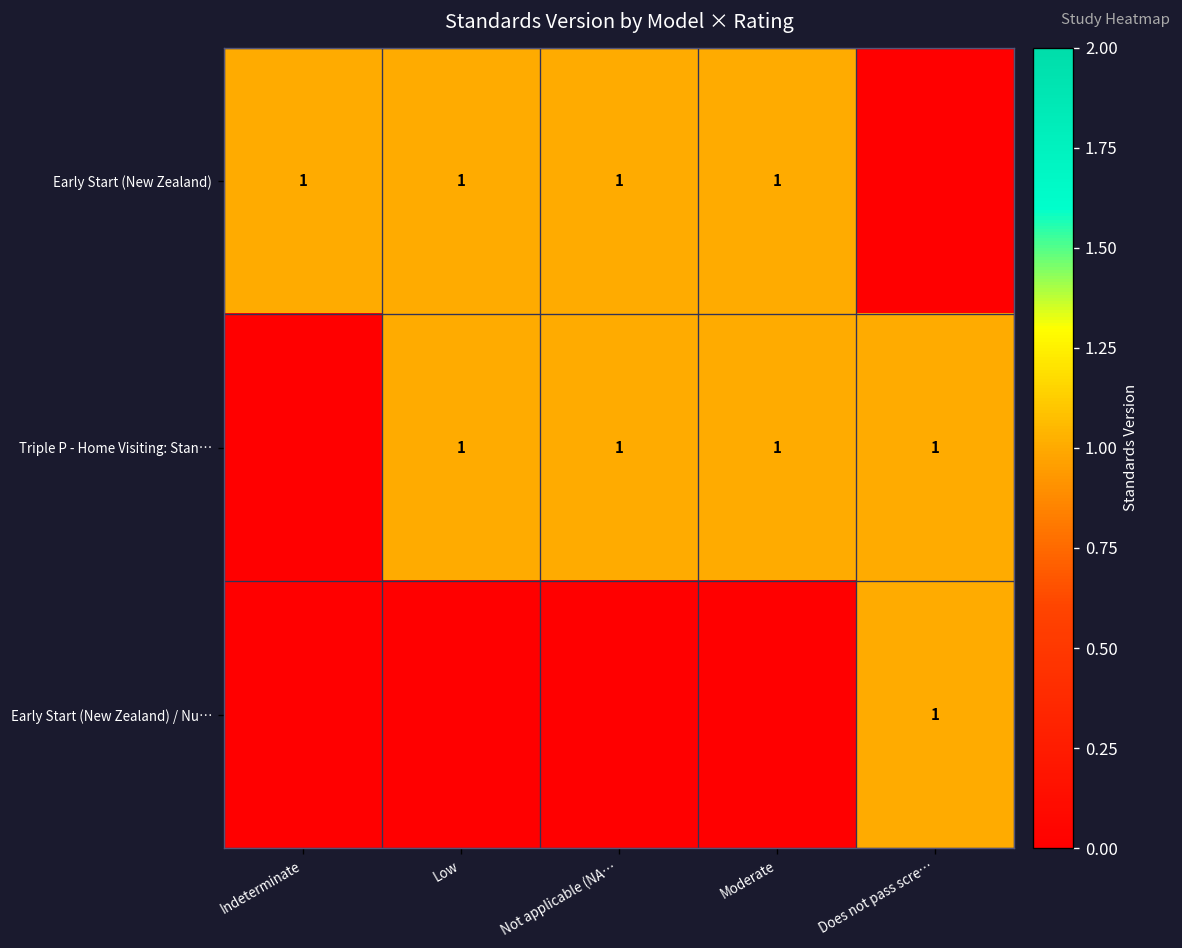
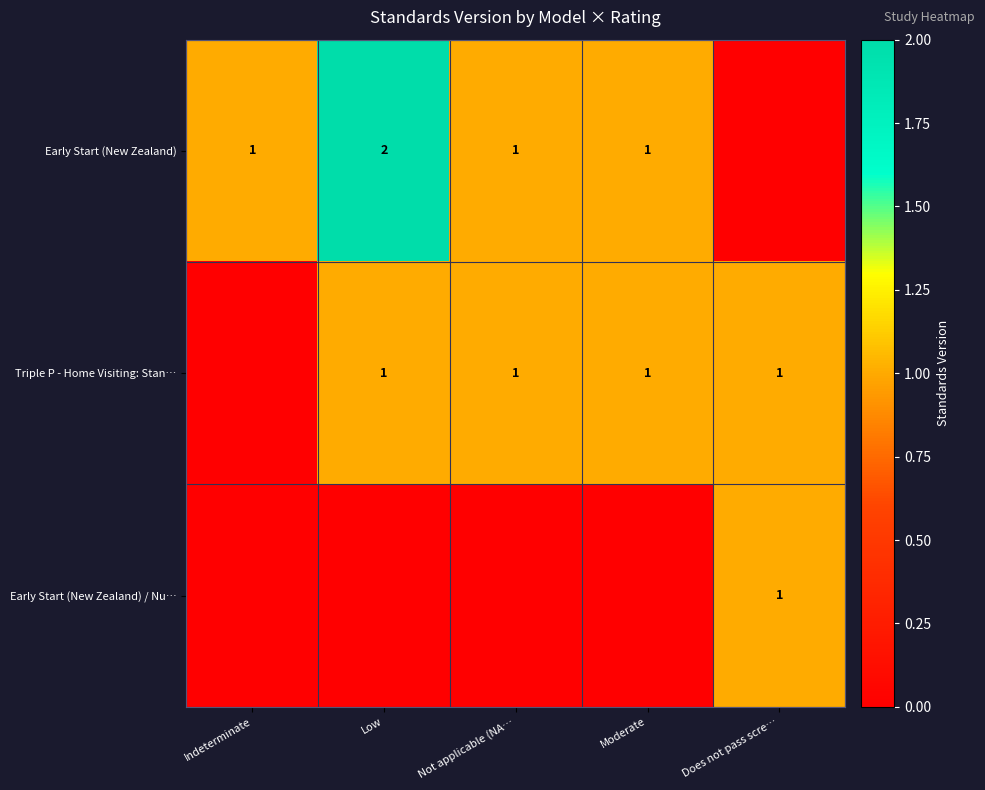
Early Start (New Zealand), Low: 1 -> 2
